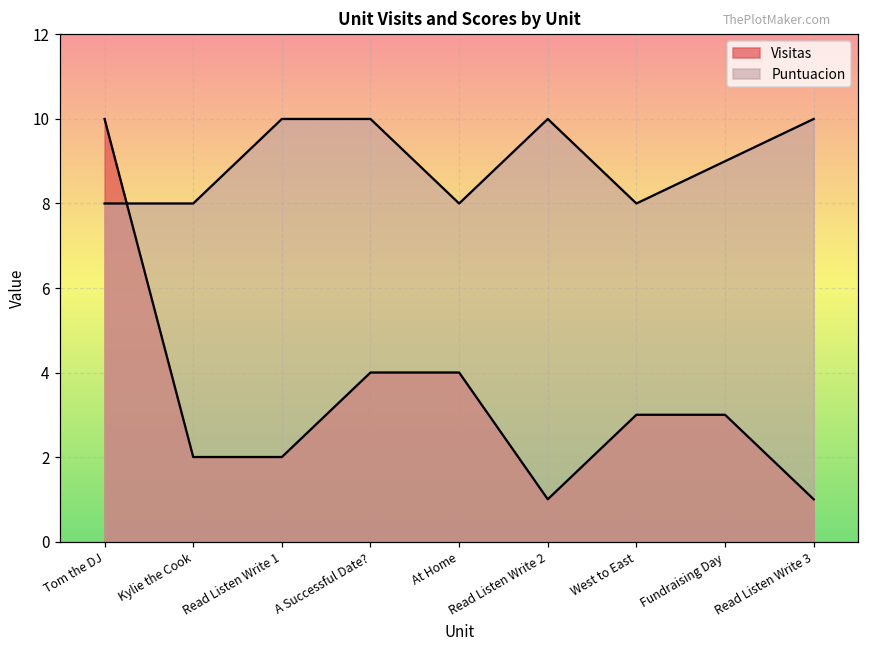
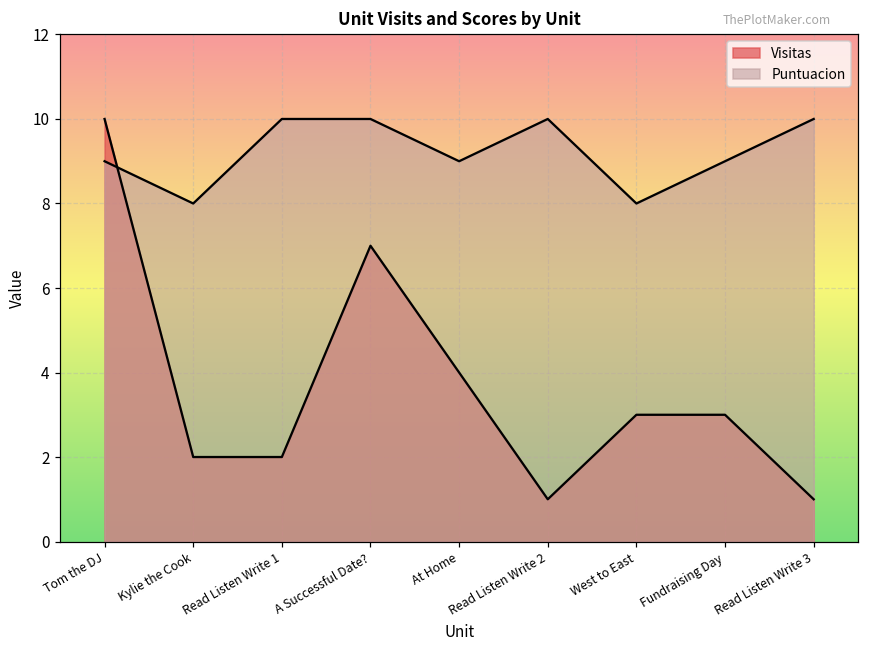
Puntuacion, Tom the DJ: 8 -> 9
Visitas, A Successful Date?: 4 -> 7
Puntuacion, At Home: 8 -> 9
